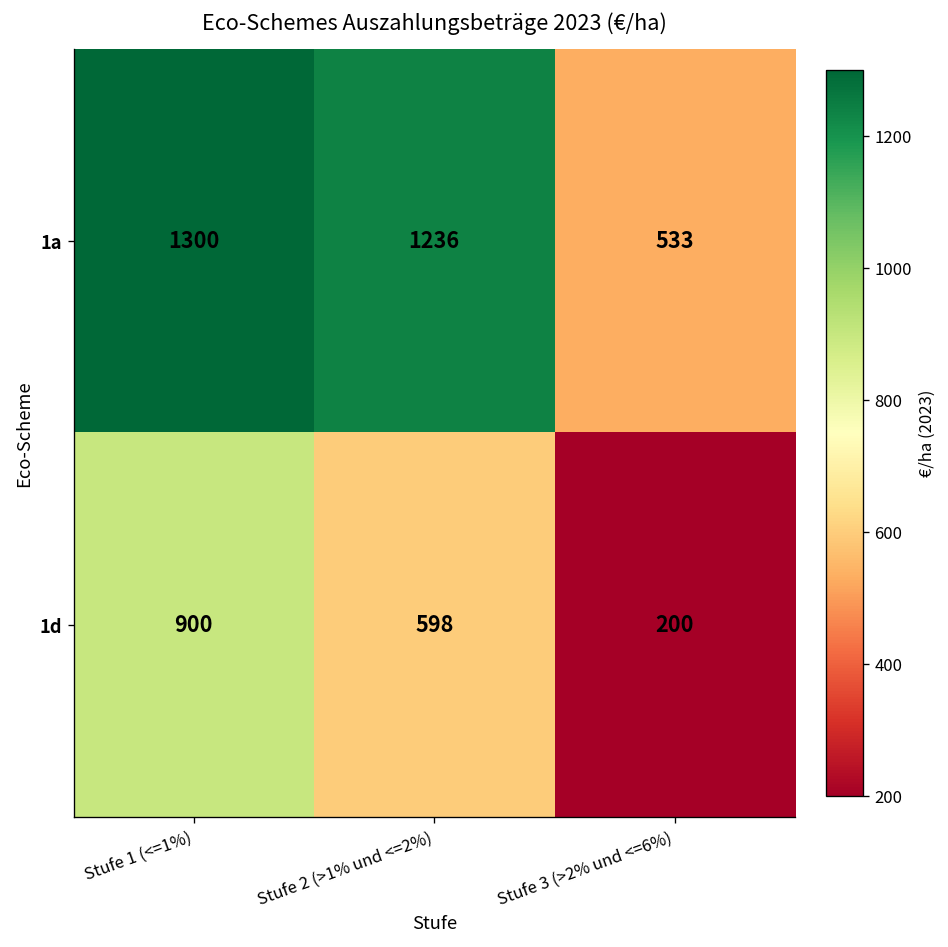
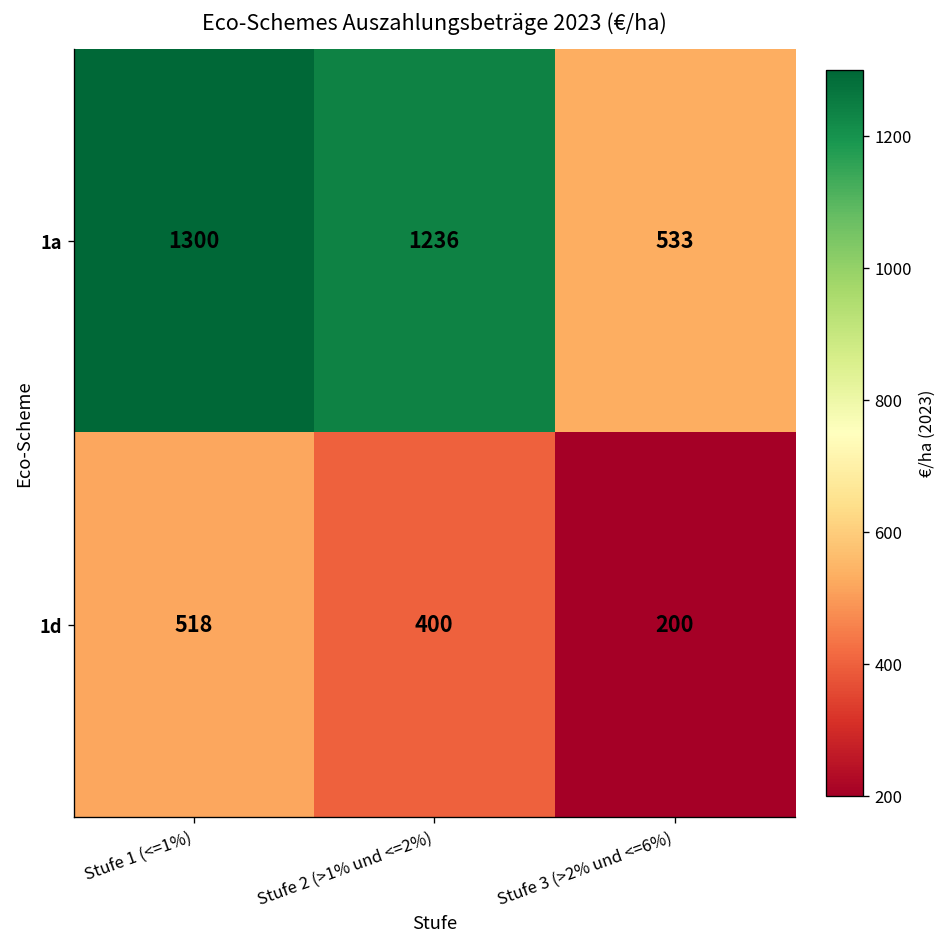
1d, Stufe 1 (<=1%): 900 -> 518
1d, Stufe 2 (>1% und <=2%): 598 -> 400
